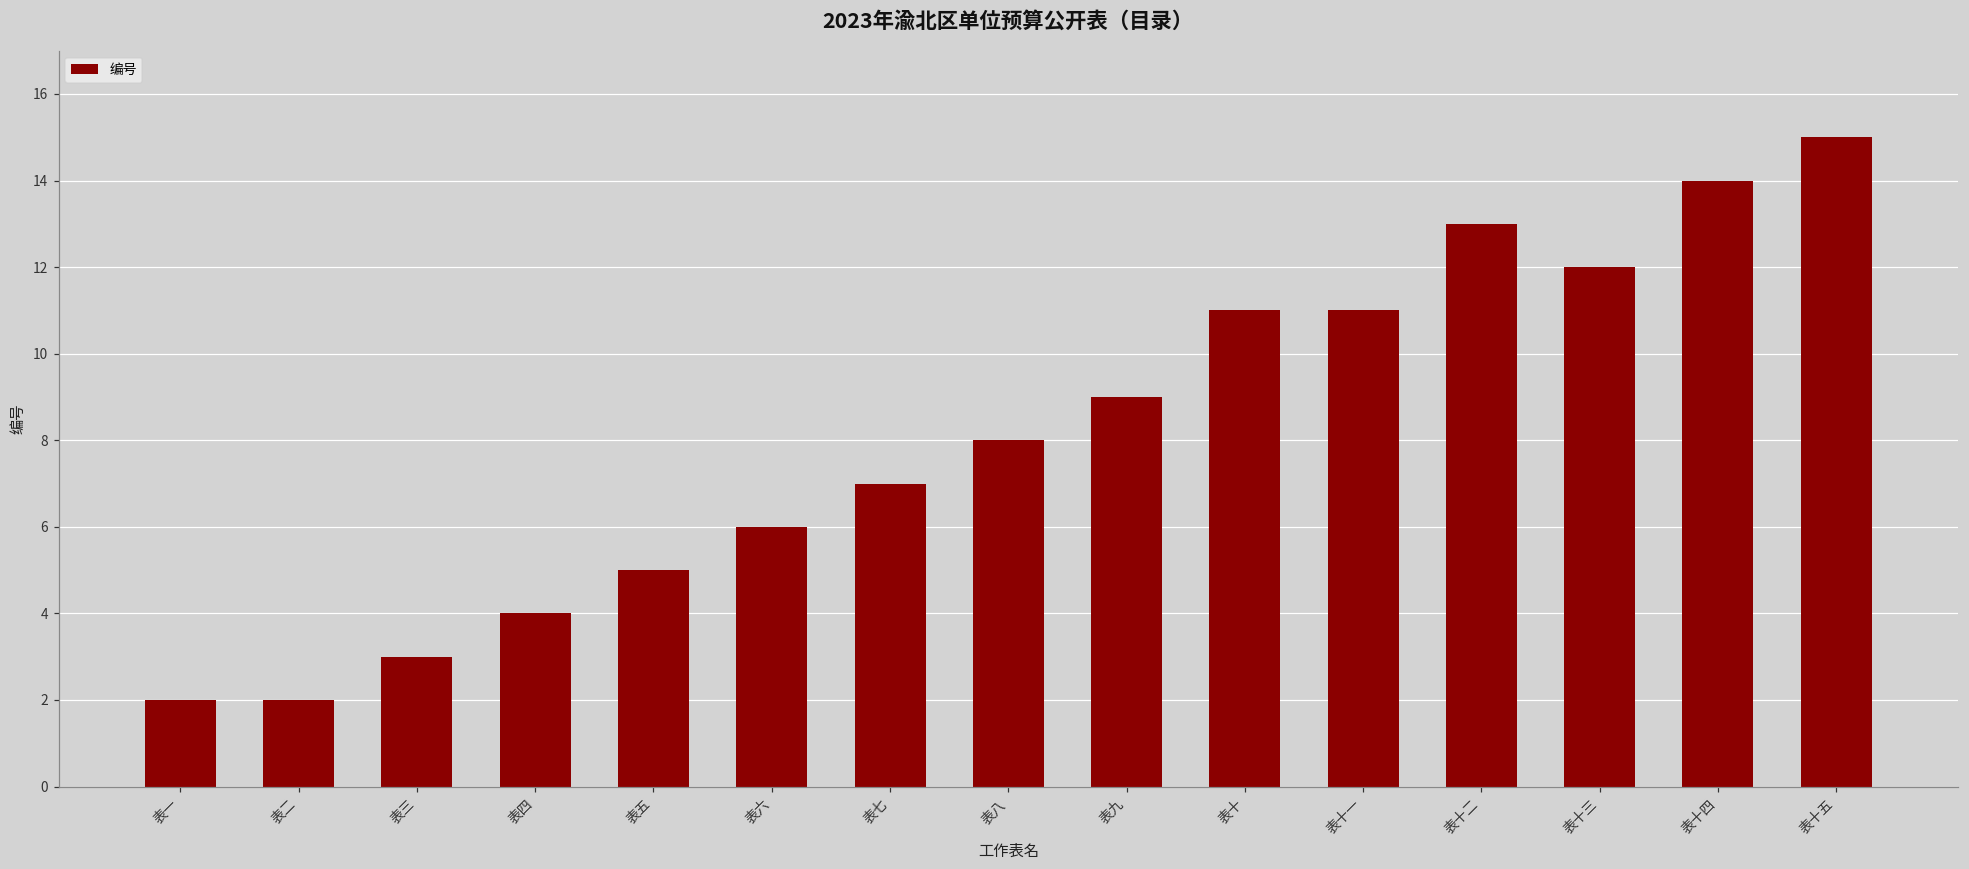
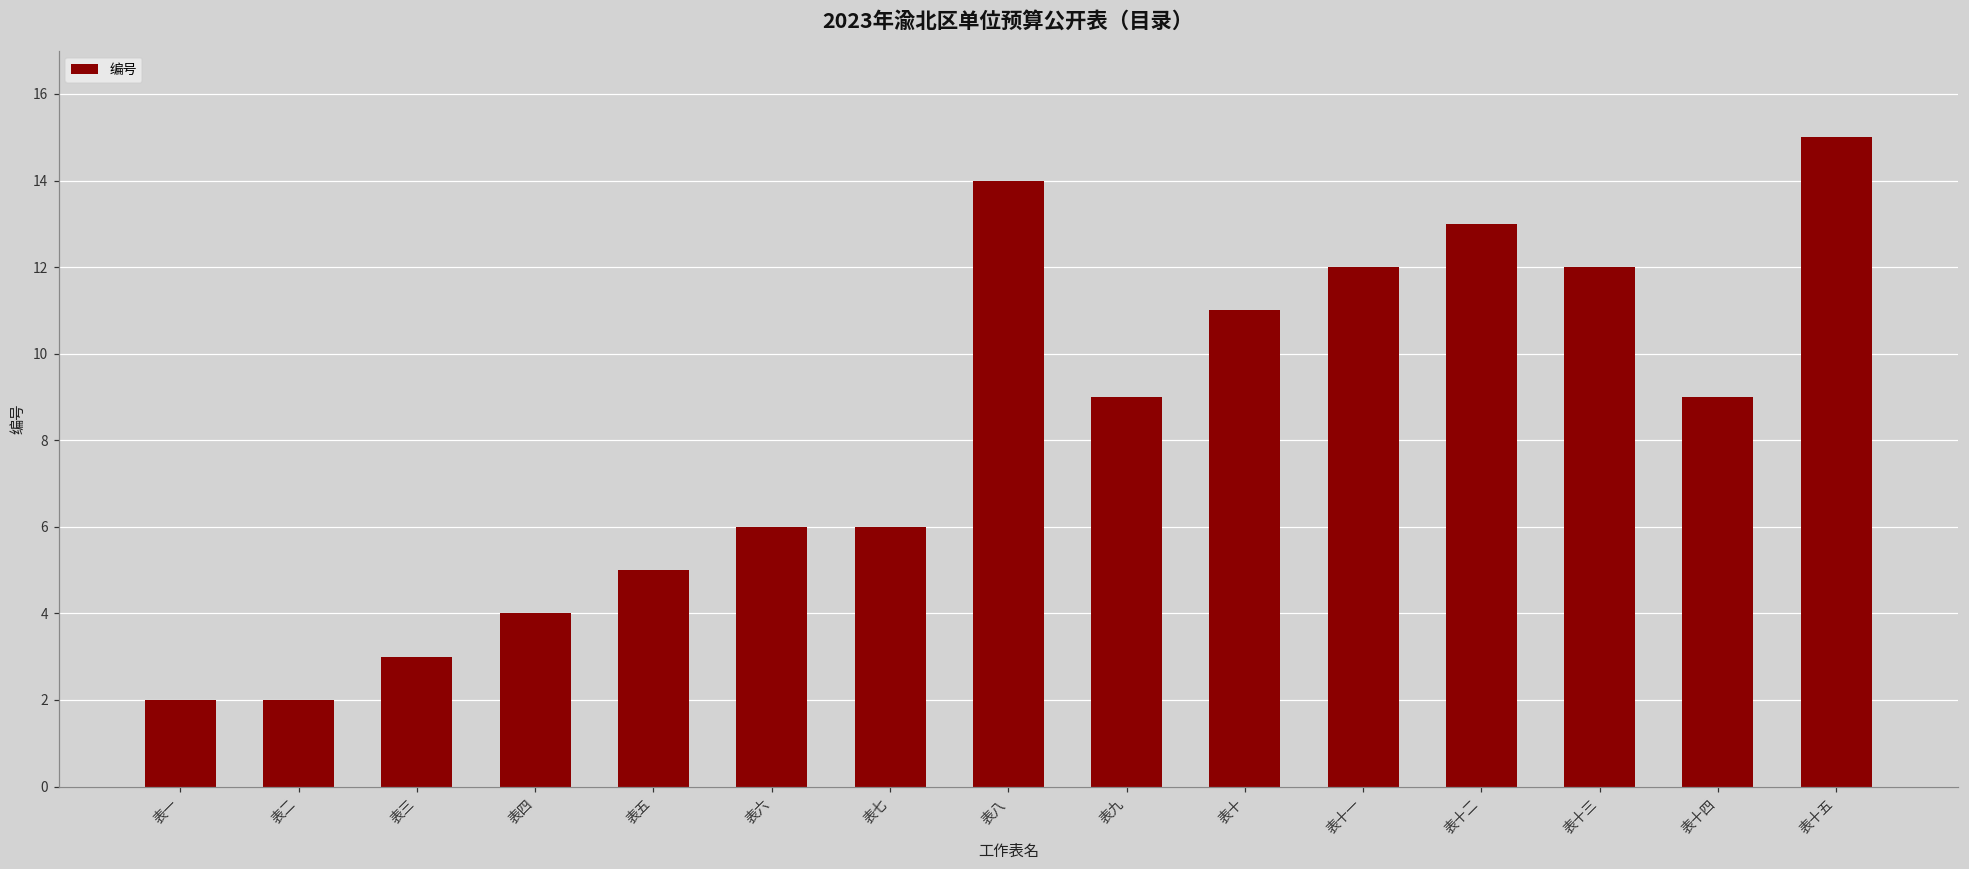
表七: 7 -> 6
表八: 8 -> 14
表十一: 11 -> 12
表十四: 14 -> 9
